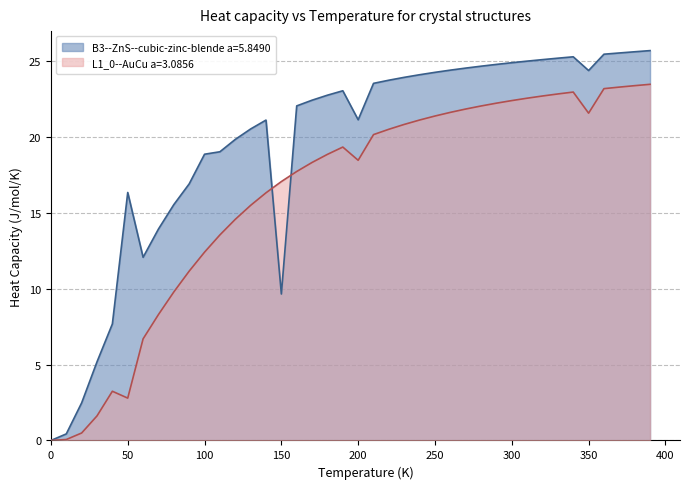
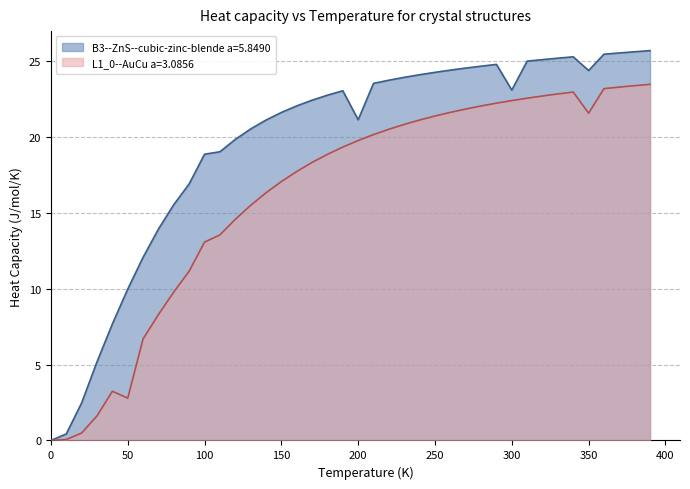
B3--ZnS--cubic-zinc-blende a=5.8490, 50: 16.3 -> 10.0
L1_0--AuCu a=3.0856, 100: 12.4 -> 13.1
B3--ZnS--cubic-zinc-blende a=5.8490, 150: 9.6 -> 21.6
L1_0--AuCu a=3.0856, 200: 18.4 -> 19.7
B3--ZnS--cubic-zinc-blende a=5.8490, 300: 24.9 -> 23.1
